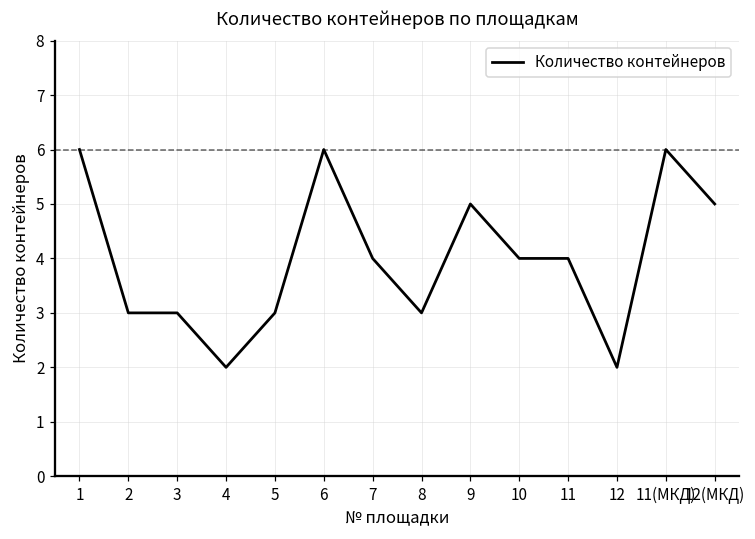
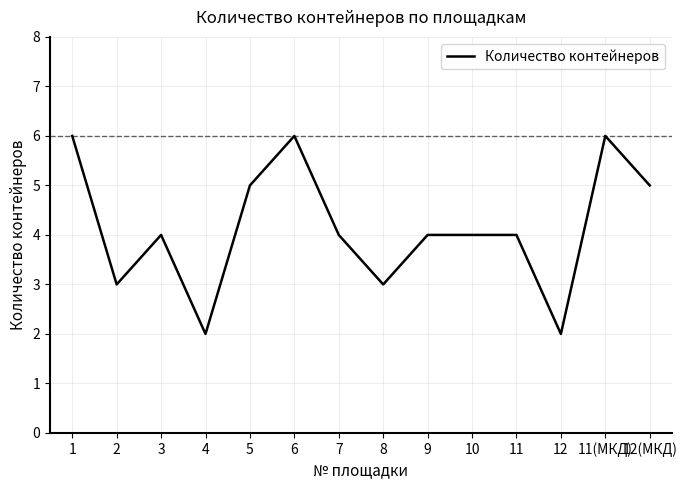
3: 3 -> 4
5: 3 -> 5
9: 5 -> 4
